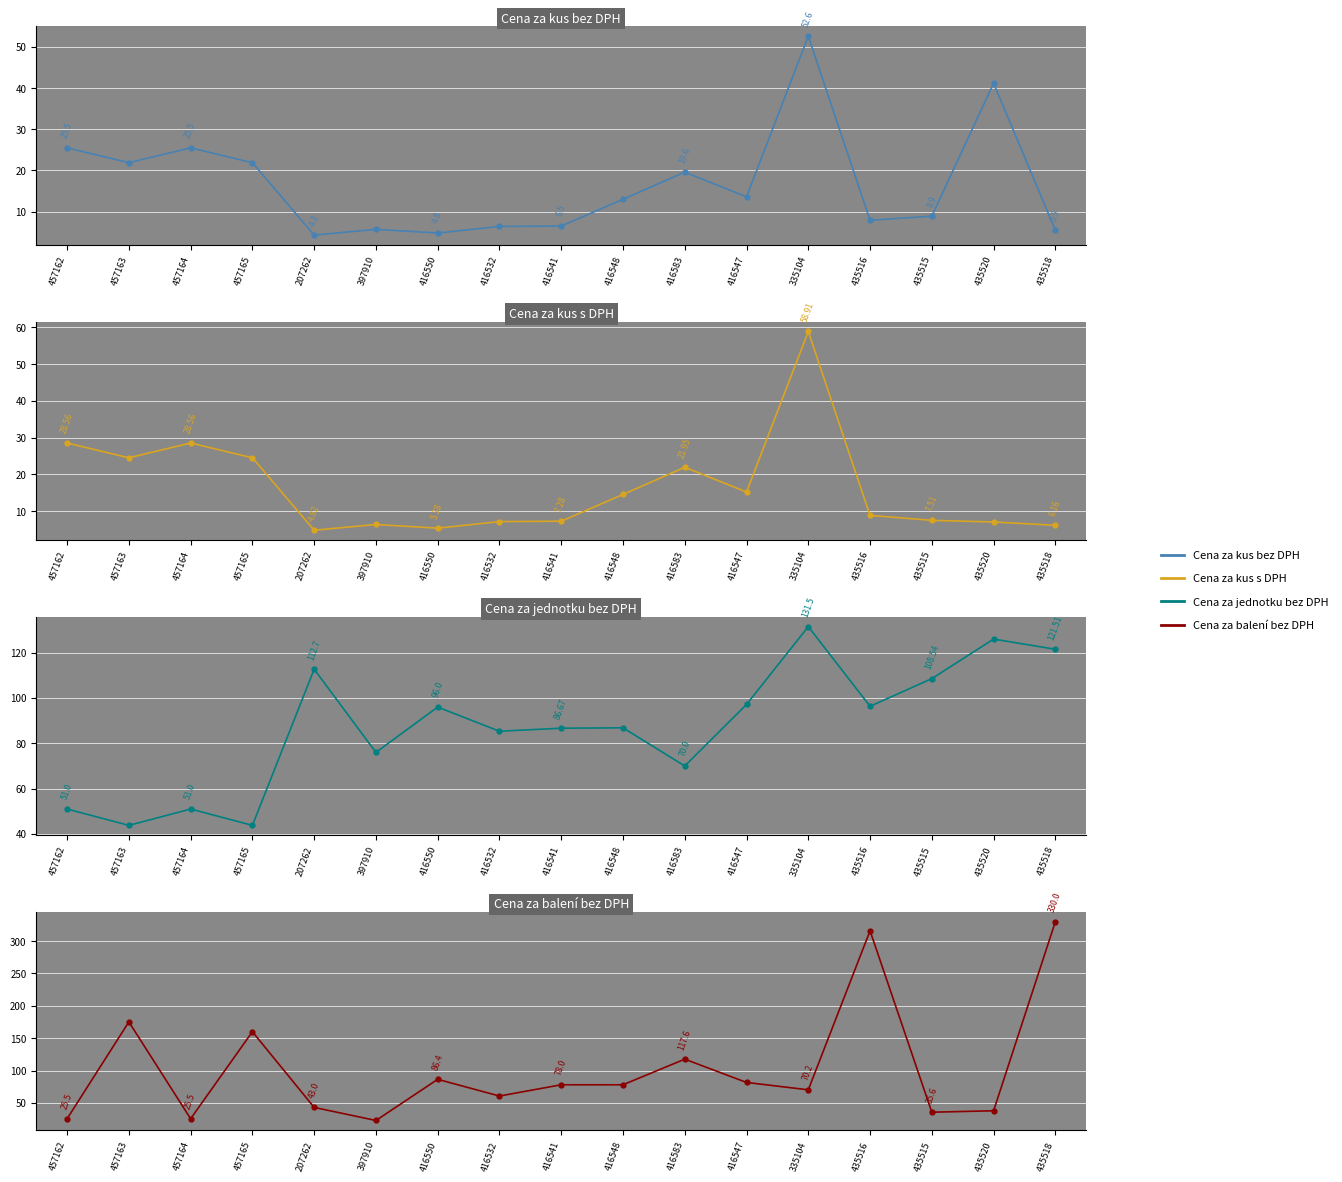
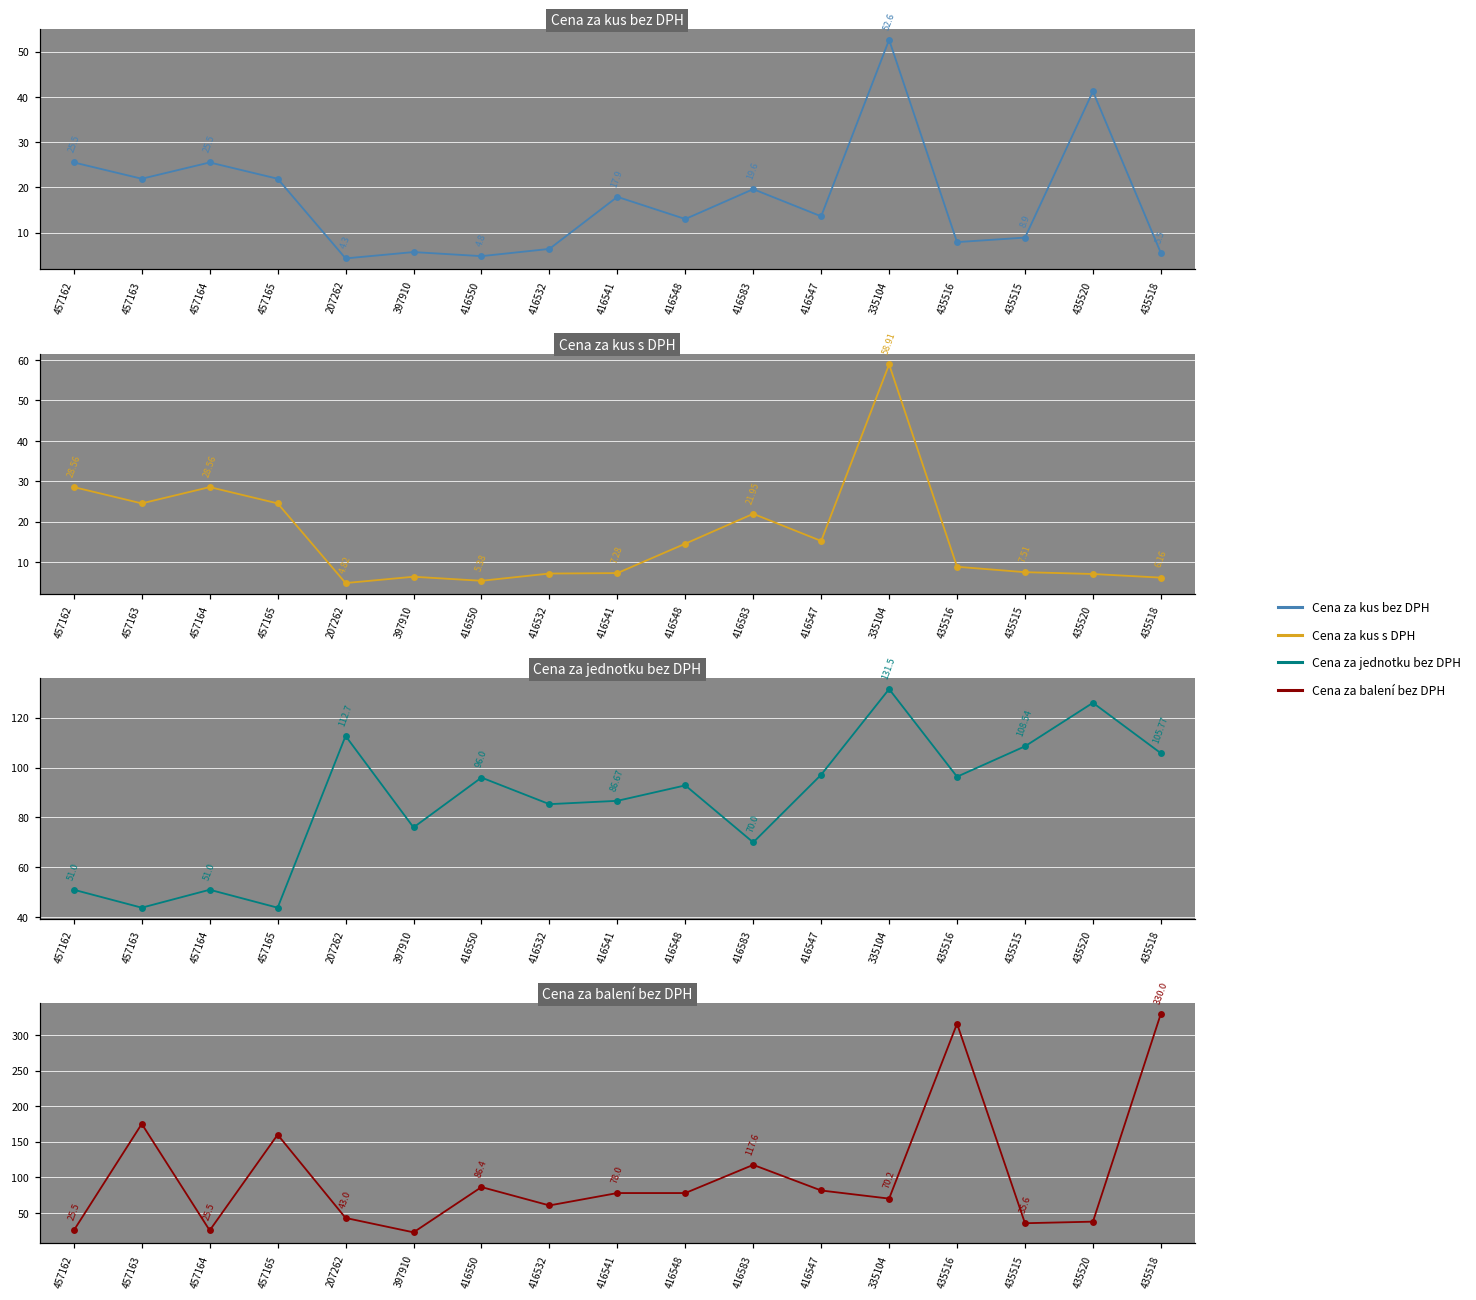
Cena za kus bez DPH, 416541: 6.5 -> 17.9
Cena za jednotku bez DPH, 416548: 87 -> 93
Cena za jednotku bez DPH, 435518: 121.51 -> 105.77
